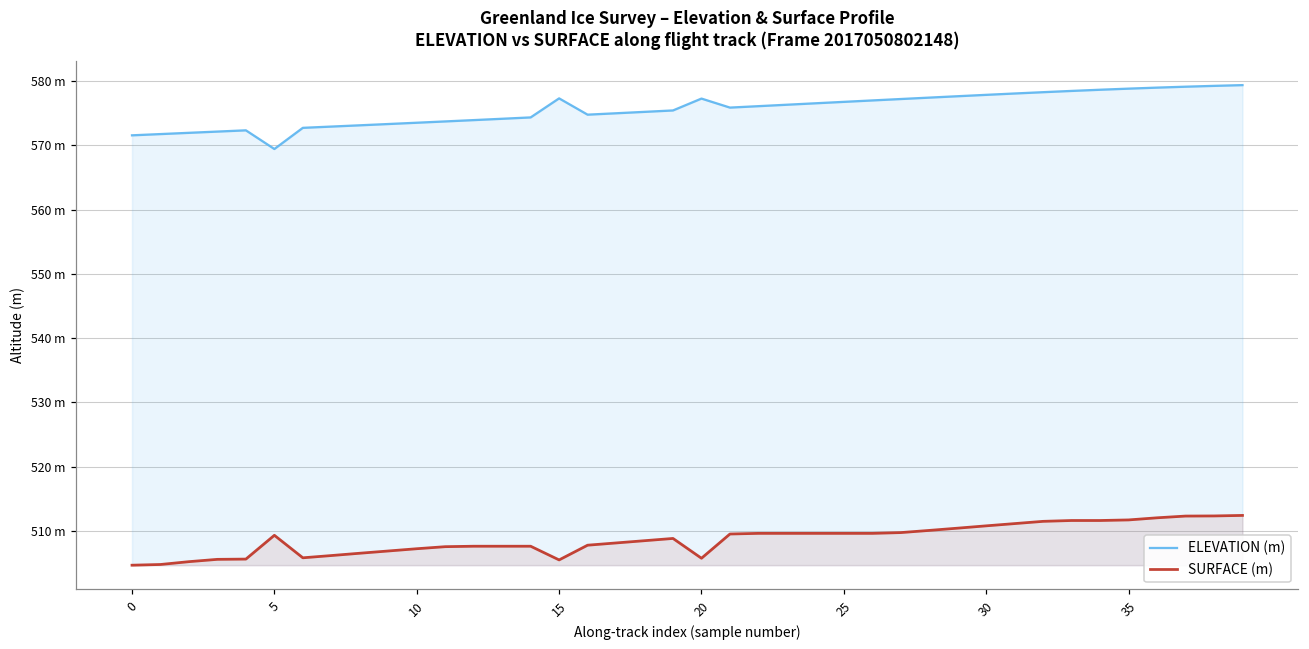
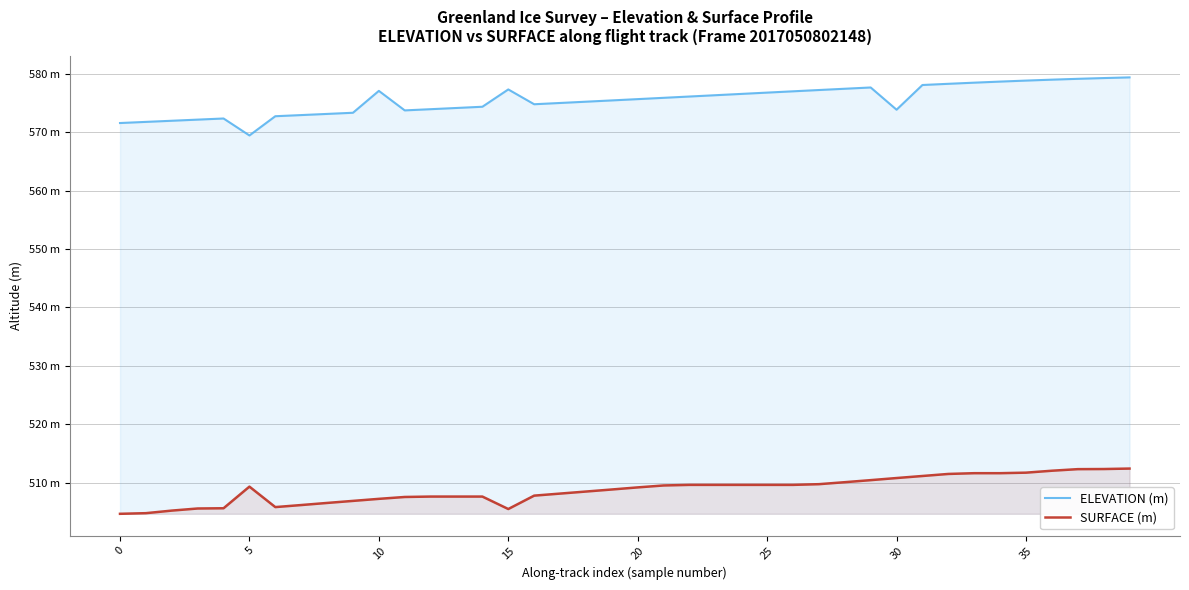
ELEVATION (m), 10: 574 m -> 577 m
ELEVATION (m), 20: 577 m -> 576 m
SURFACE (m), 20: 506 m -> 509 m
ELEVATION (m), 30: 578 m -> 574 m
